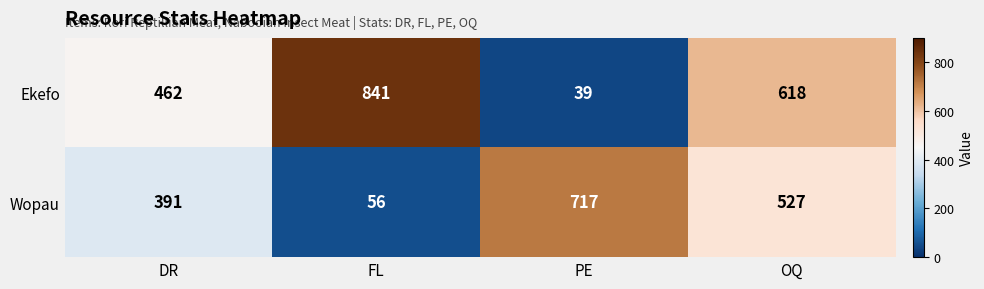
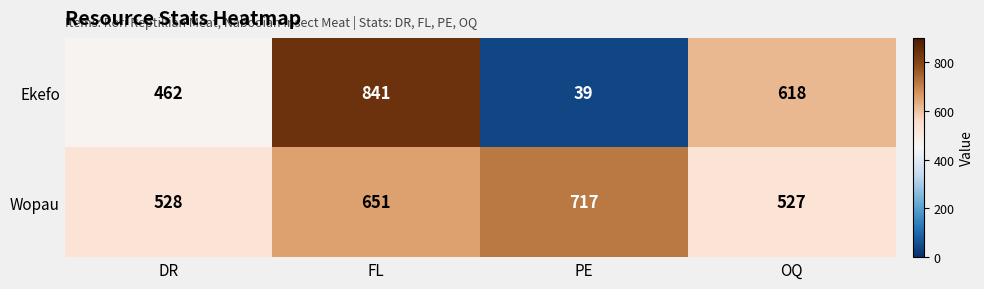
Wopau, DR: 391 -> 528
Wopau, FL: 56 -> 651
